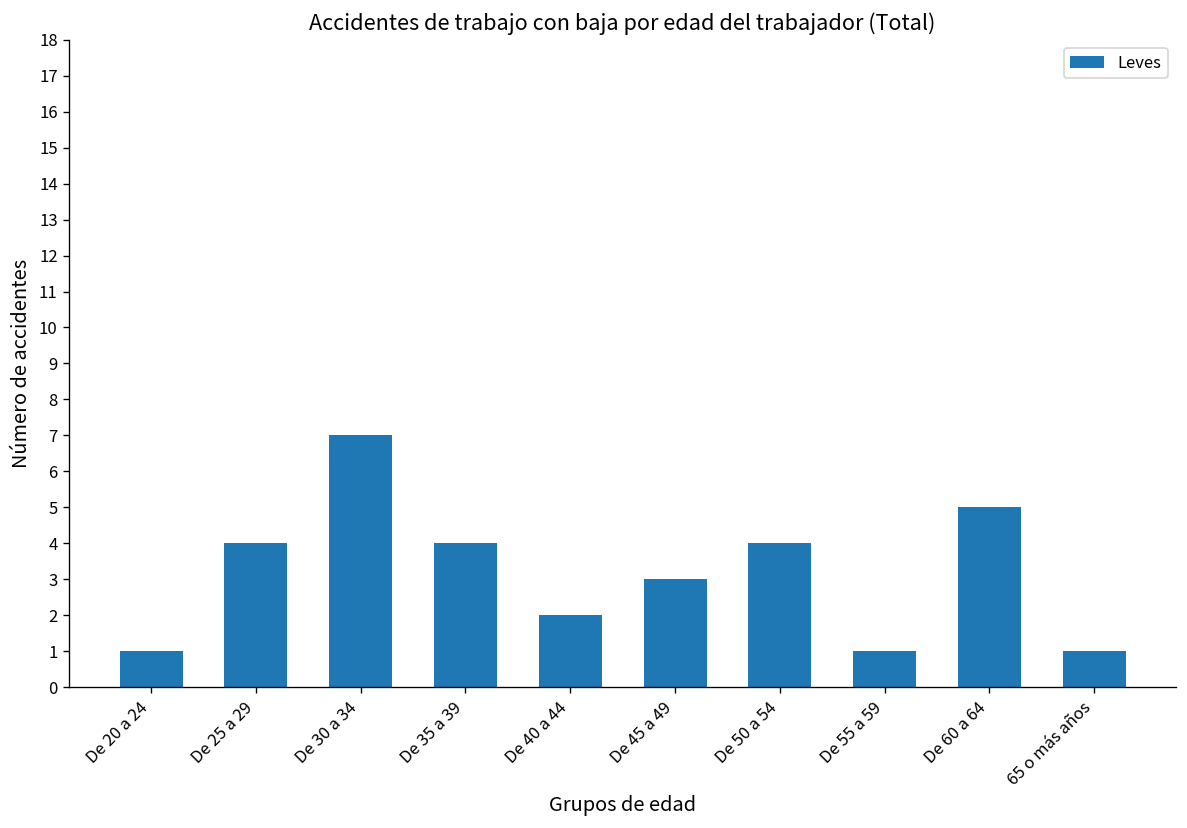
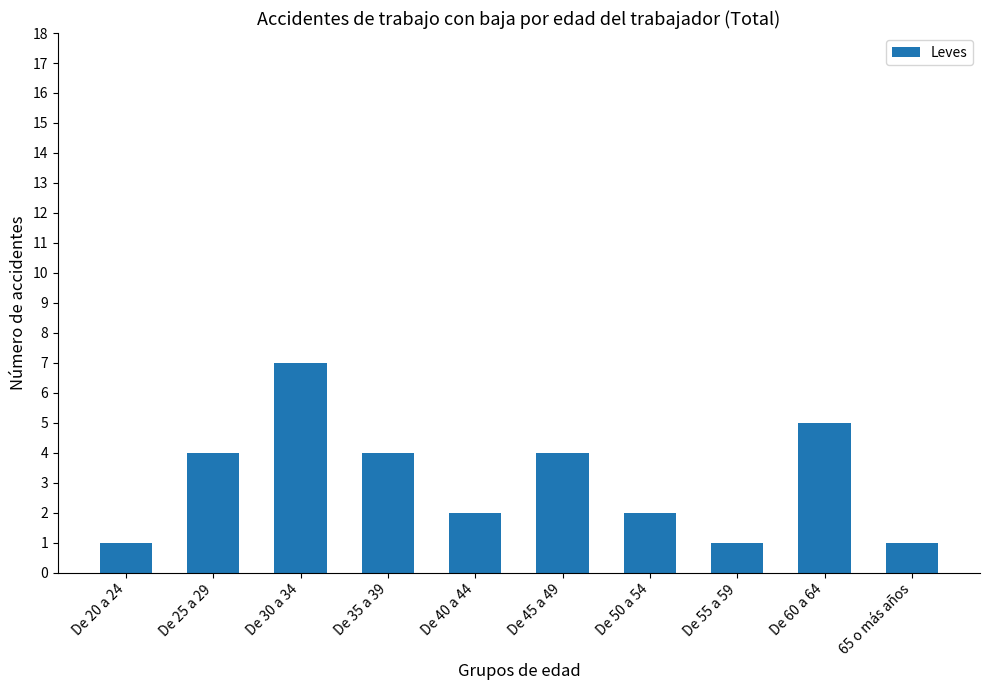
De 45 a 49: 3 -> 4
De 50 a 54: 4 -> 2
